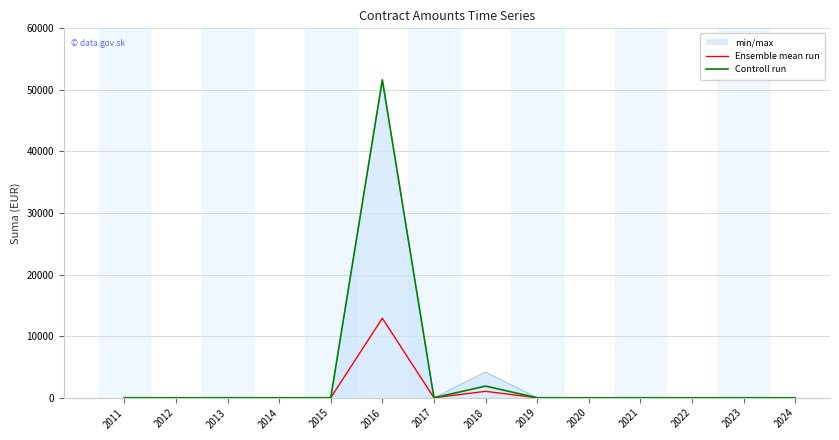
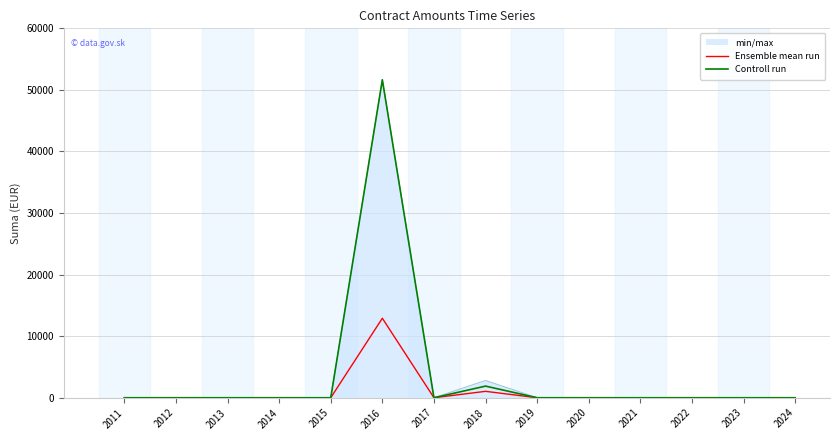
min/max, 2018: 4000 -> 3000
